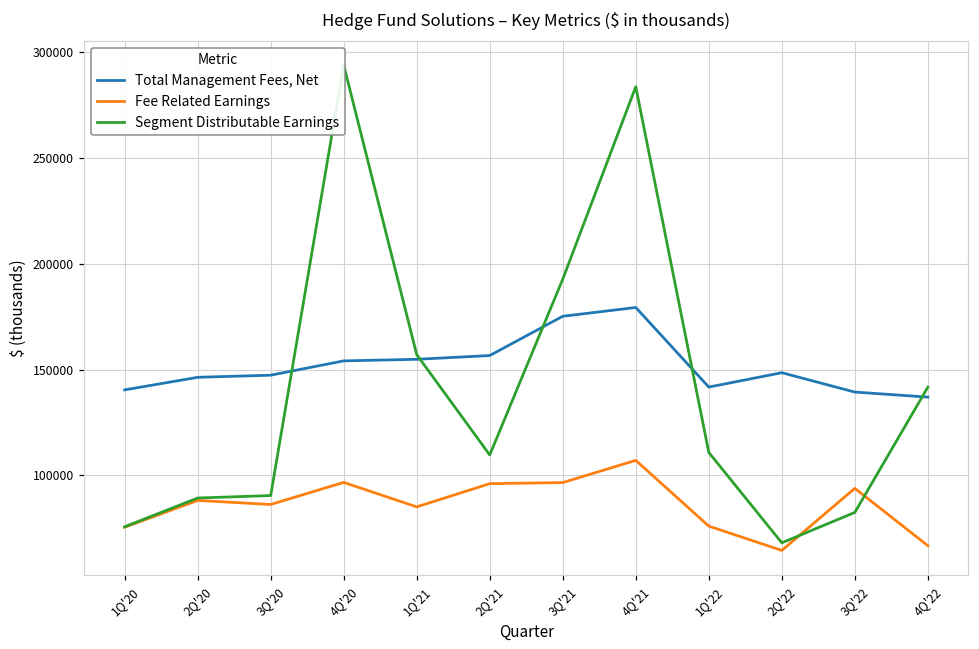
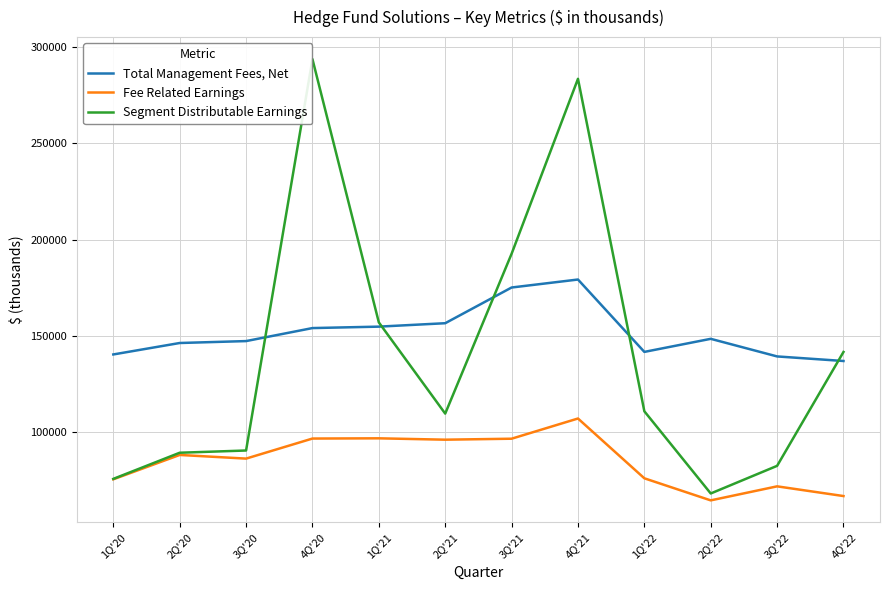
Fee Related Earnings, 1Q'21: 85000 -> 97000
Fee Related Earnings, 3Q'22: 94000 -> 72000
